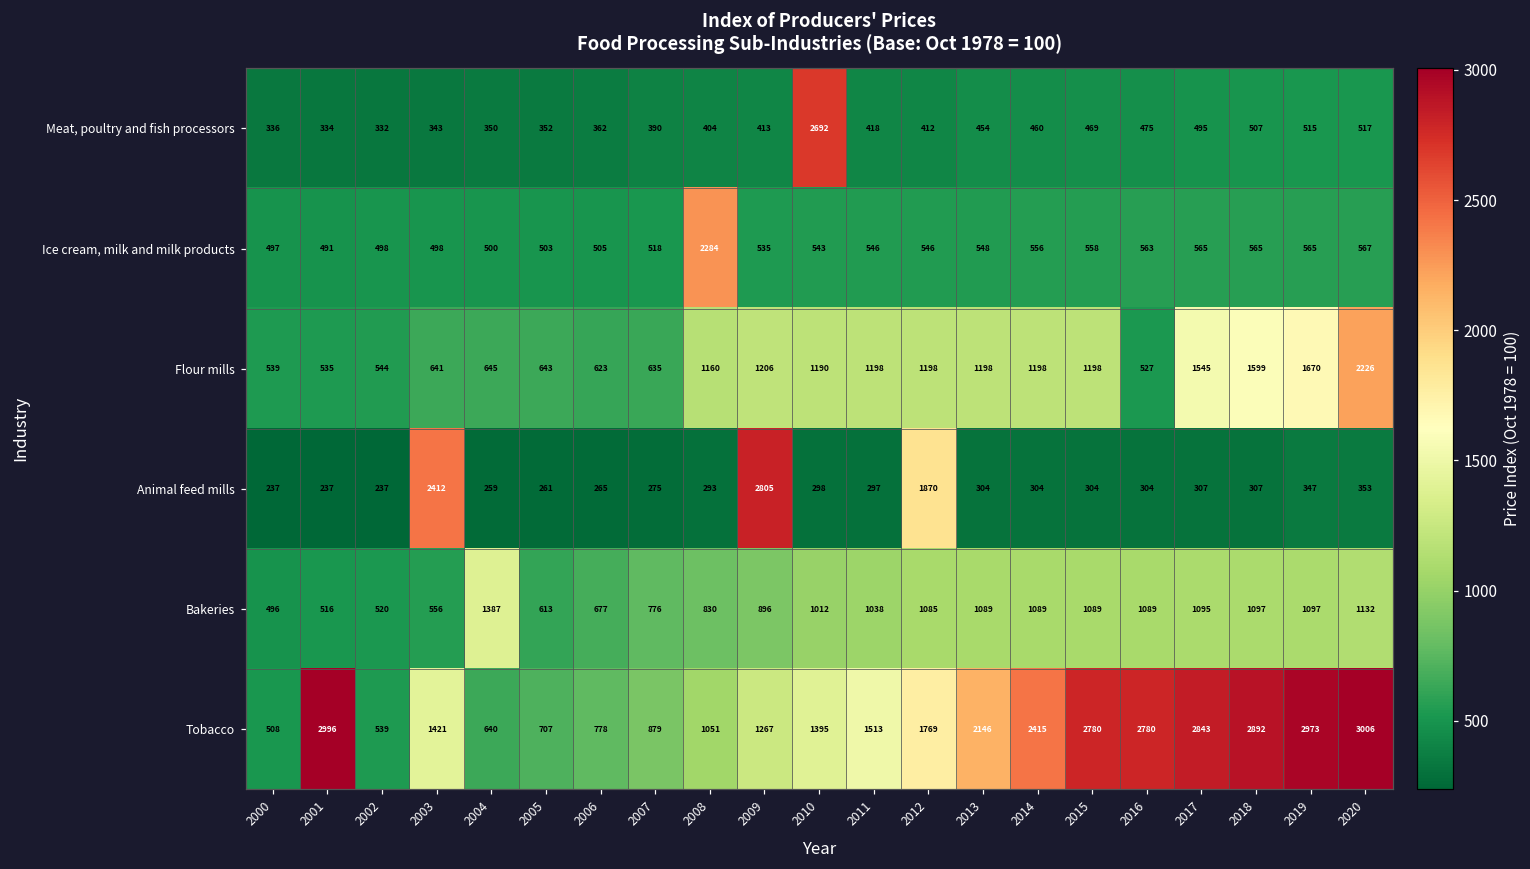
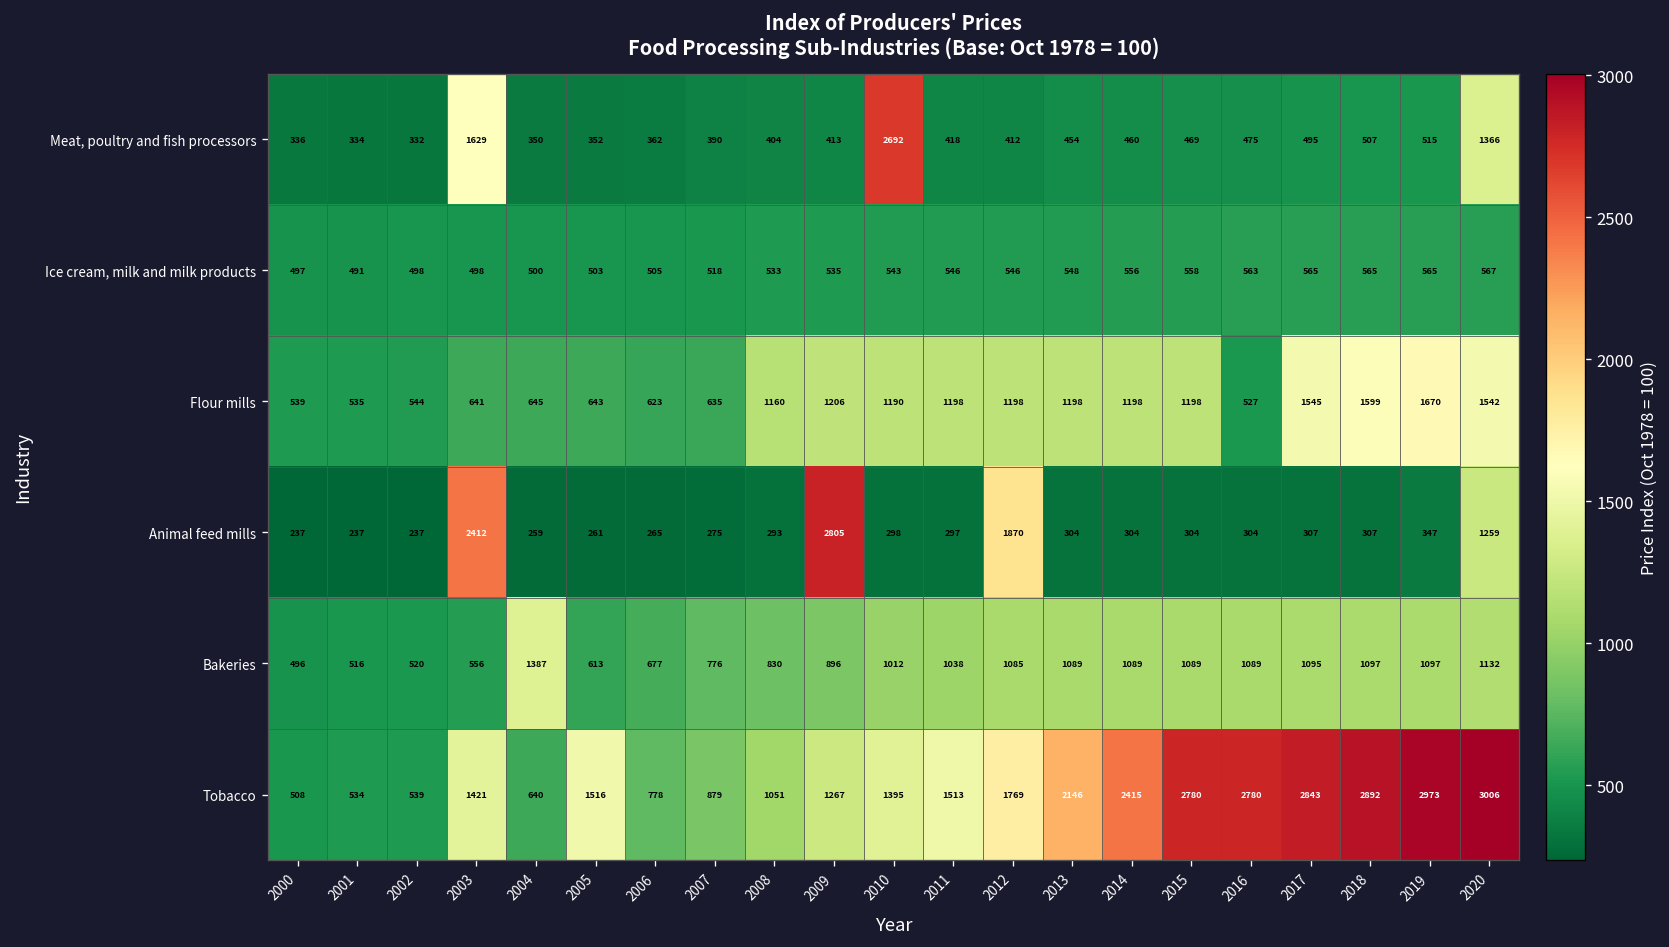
Meat, poultry and fish processors, 2003: 343 -> 1629
Meat, poultry and fish processors, 2020: 517 -> 1366
Ice cream, milk and milk products, 2008: 2284 -> 533
Flour mills, 2020: 2226 -> 1542
Animal feed mills, 2020: 353 -> 1259
Tobacco, 2001: 2996 -> 534
Tobacco, 2005: 707 -> 1516
